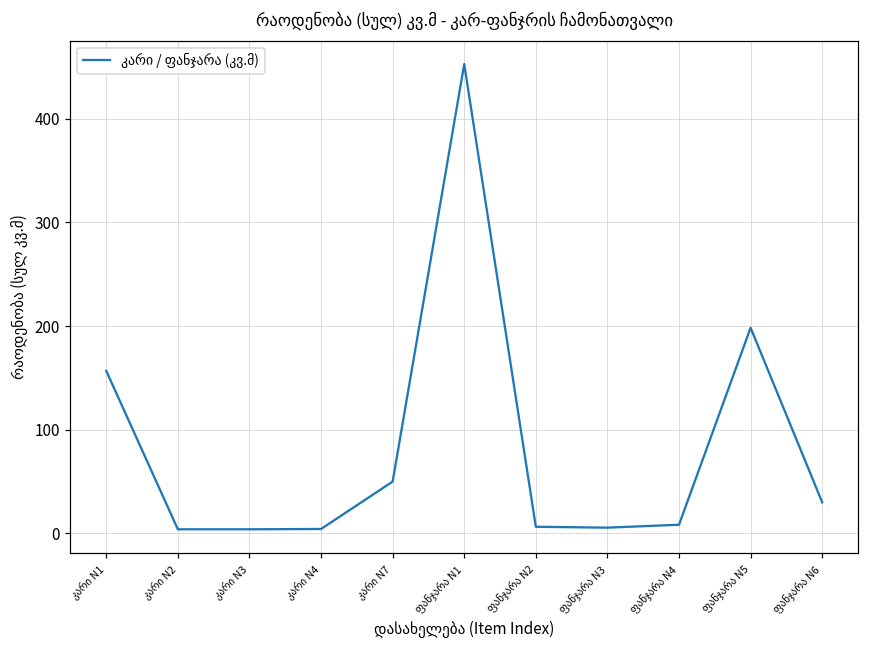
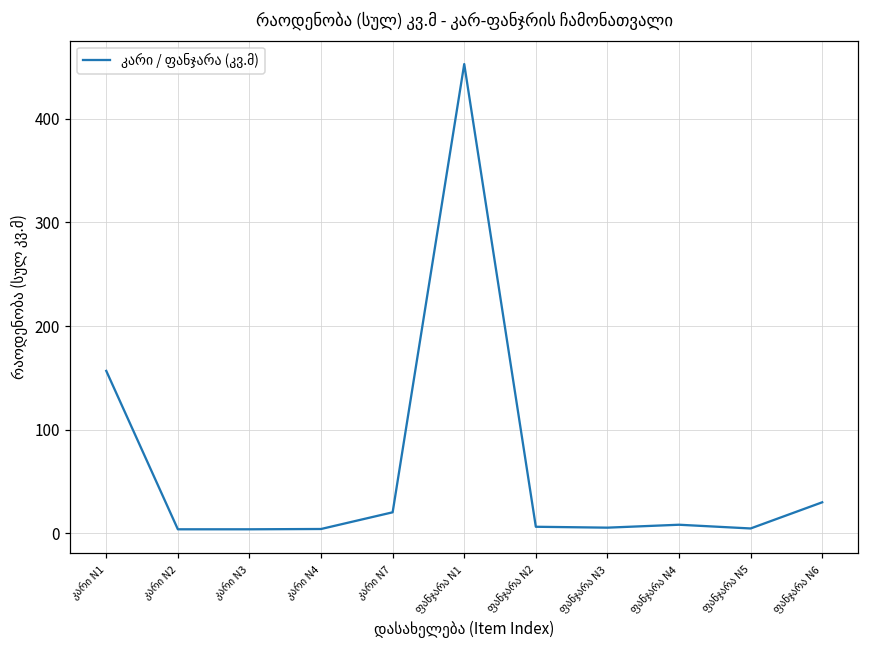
კარი N7: 50 -> 20
ფანჯარა N5: 200 -> 0
